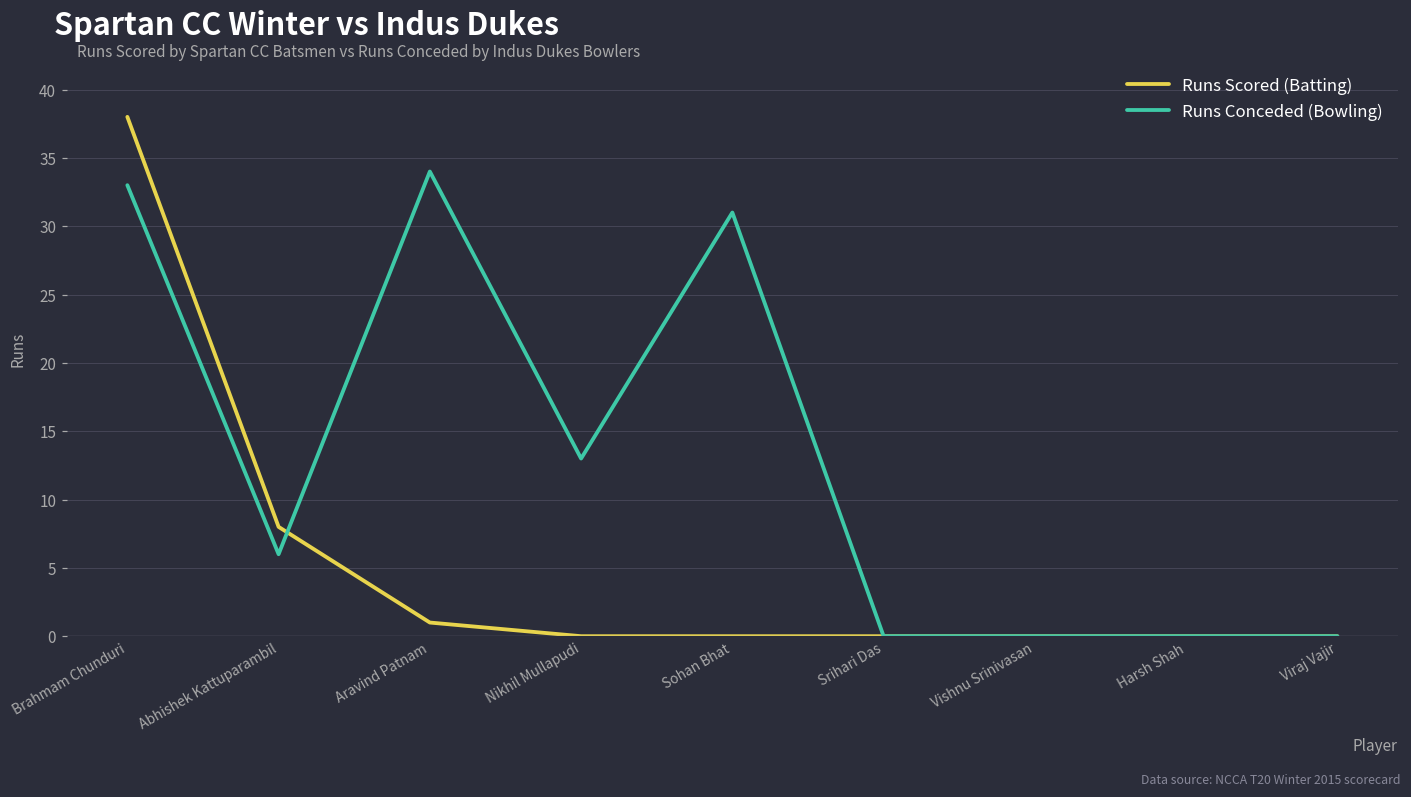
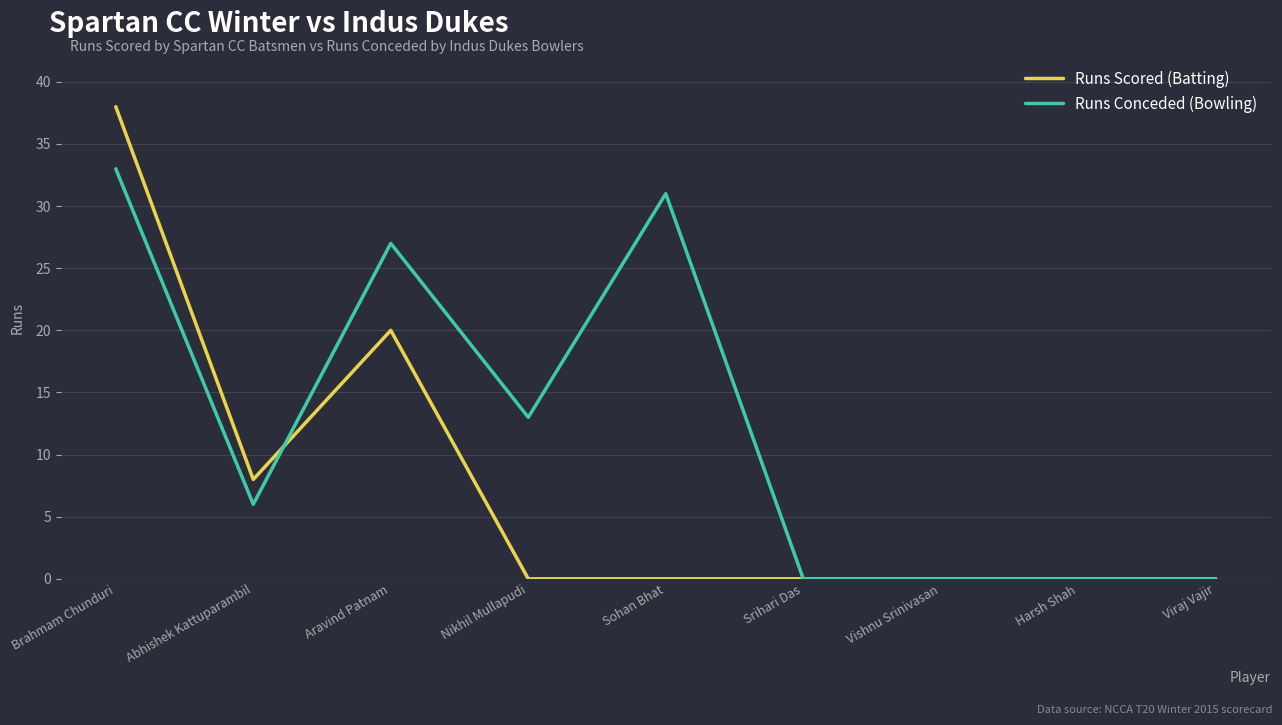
Runs Scored (Batting), Aravind Patnam: 1 -> 20
Runs Conceded (Bowling), Aravind Patnam: 34 -> 27
